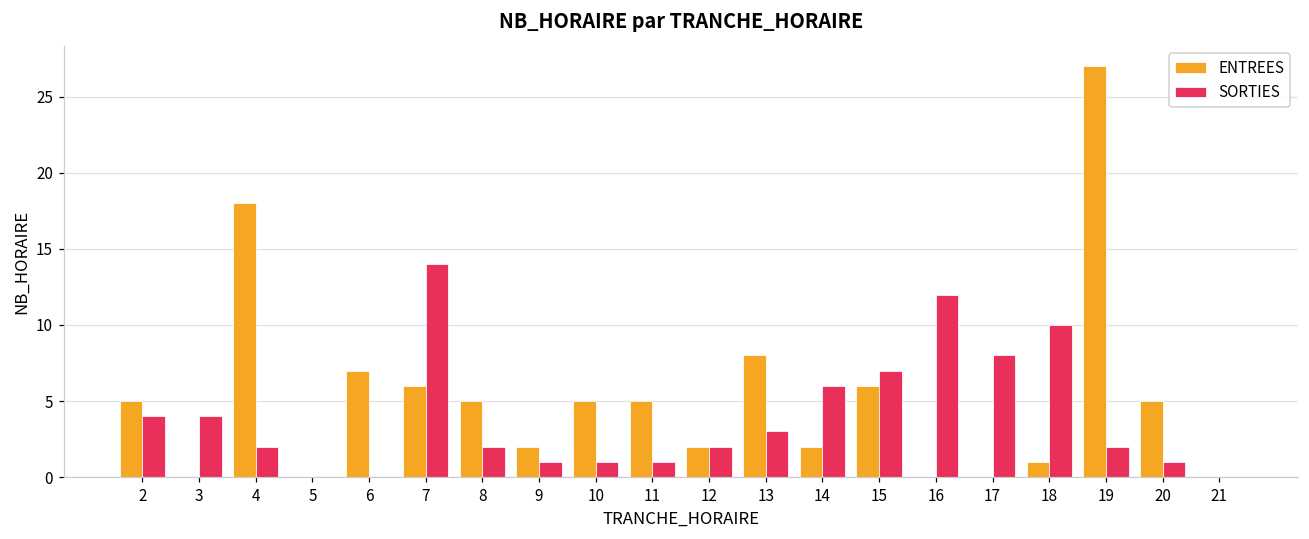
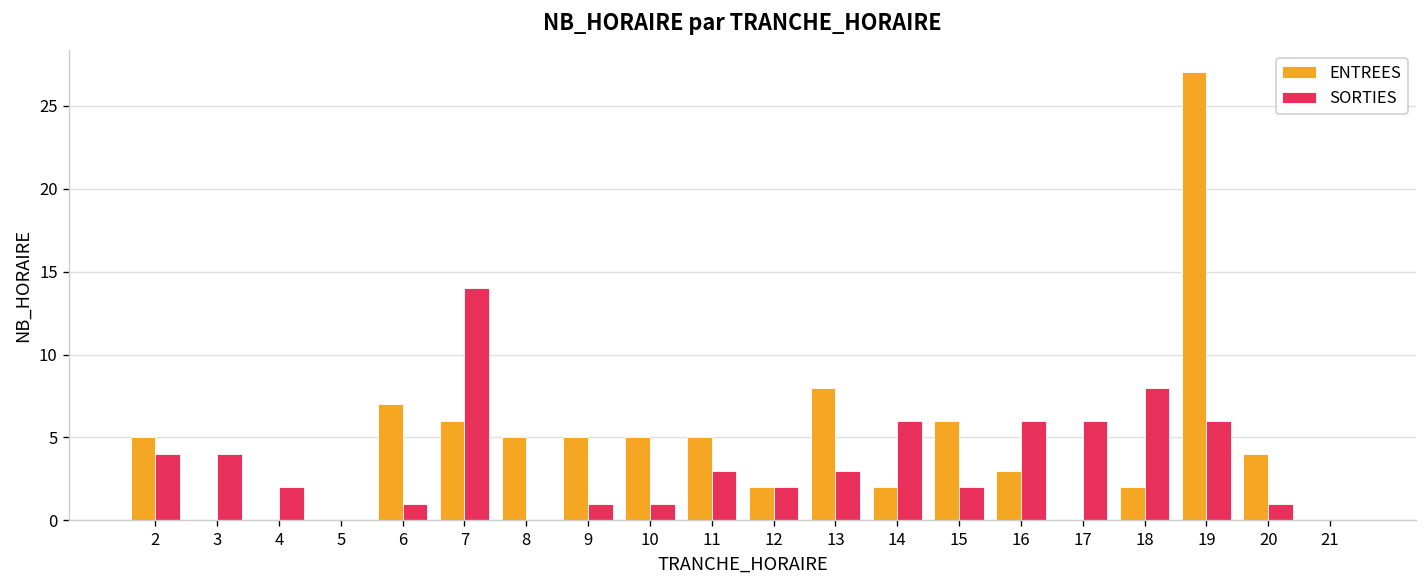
ENTREES, 4: 18 -> 0
SORTIES, 6: 0 -> 1
SORTIES, 8: 2 -> 0
ENTREES, 9: 2 -> 5
SORTIES, 11: 1 -> 3
SORTIES, 15: 7 -> 2
ENTREES, 16: 0 -> 3
SORTIES, 16: 12 -> 6
SORTIES, 17: 8 -> 6
ENTREES, 18: 1 -> 2
SORTIES, 18: 10 -> 8
SORTIES, 19: 2 -> 6
ENTREES, 20: 5 -> 4
